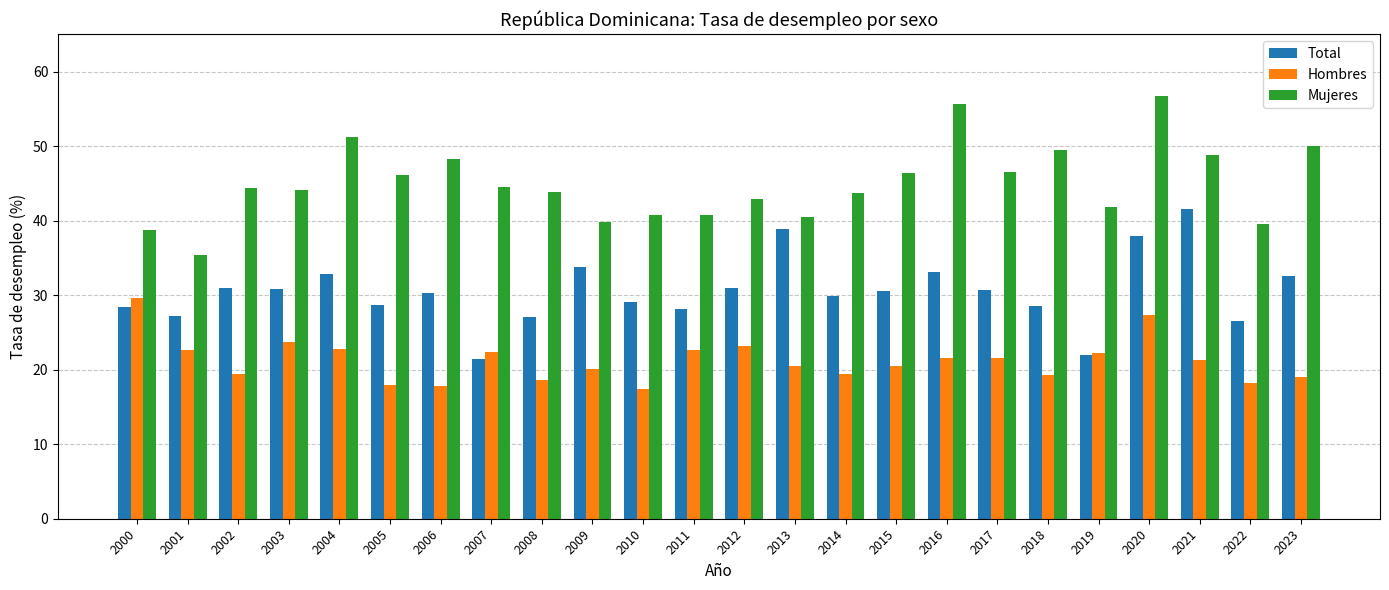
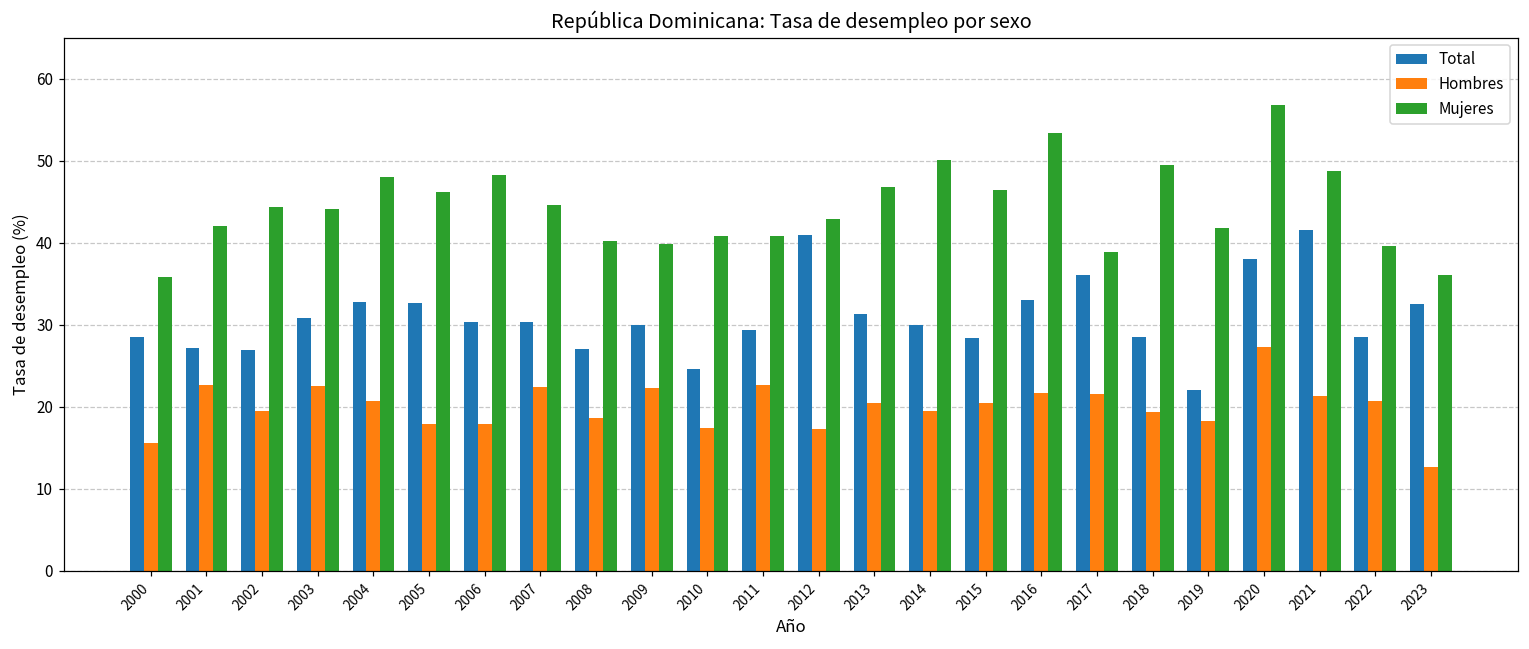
Hombres, 2000: 30 -> 16
Mujeres, 2000: 39 -> 36
Mujeres, 2001: 35 -> 42
Total, 2002: 31 -> 27
Hombres, 2003: 24 -> 23
Hombres, 2004: 23 -> 21
Mujeres, 2004: 51 -> 48
Total, 2005: 29 -> 33
Total, 2007: 21 -> 30
Mujeres, 2008: 44 -> 40
Total, 2009: 34 -> 30
Hombres, 2009: 20 -> 22
Total, 2010: 29 -> 25
Total, 2011: 28 -> 29
Total, 2012: 31 -> 41
Hombres, 2012: 23 -> 17
Total, 2013: 39 -> 31
Mujeres, 2013: 40 -> 47
Mujeres, 2014: 44 -> 50
Total, 2015: 31 -> 28
Mujeres, 2016: 56 -> 53
Total, 2017: 31 -> 36
Mujeres, 2017: 46 -> 39
Hombres, 2019: 22 -> 18
Total, 2022: 27 -> 28
Hombres, 2022: 18 -> 21
Hombres, 2023: 19 -> 13
Mujeres, 2023: 50 -> 36
